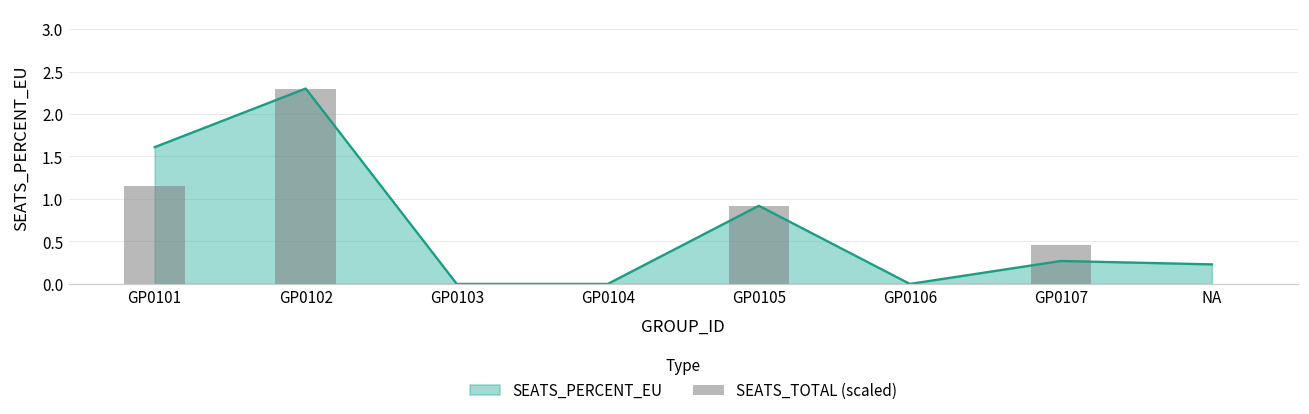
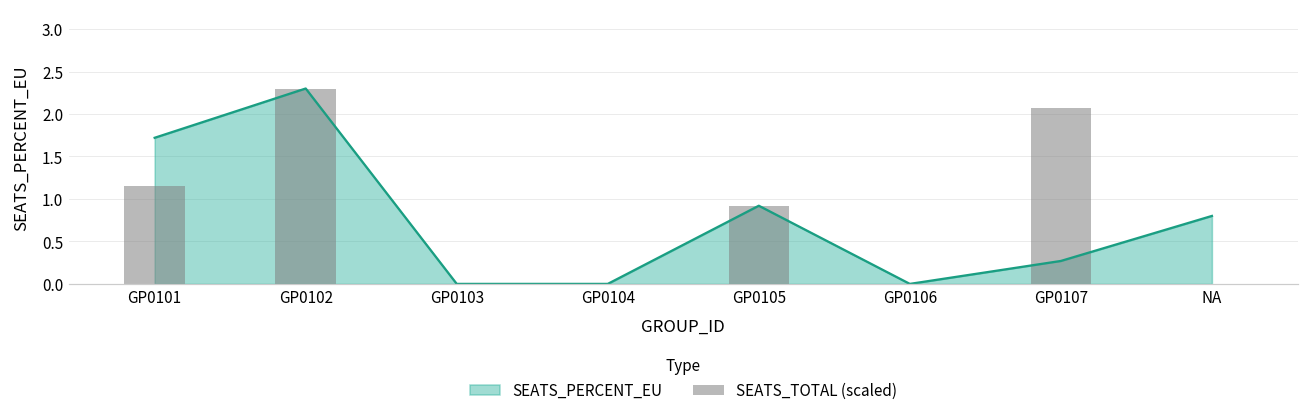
SEATS_PERCENT_EU, GP0101: 1.6 -> 1.7
SEATS_TOTAL (scaled), GP0107: 0.5 -> 2.1
SEATS_PERCENT_EU, NA: 0.2 -> 0.8
